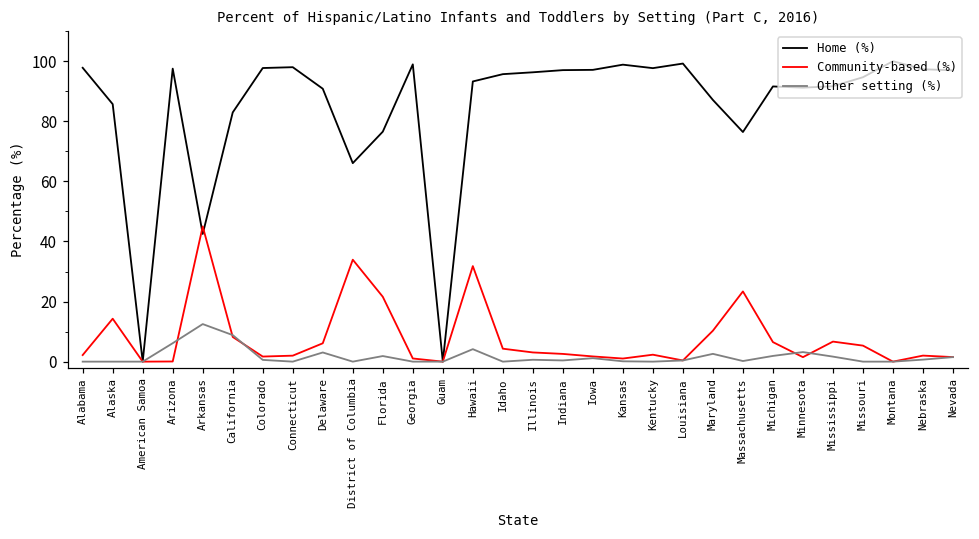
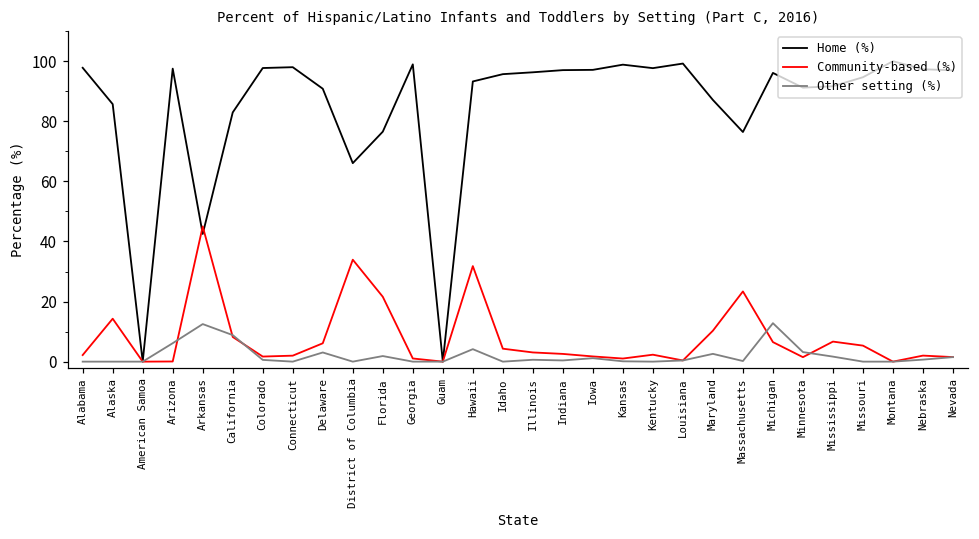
Home (%), Michigan: 92 -> 96
Other setting (%), Michigan: 2 -> 13
